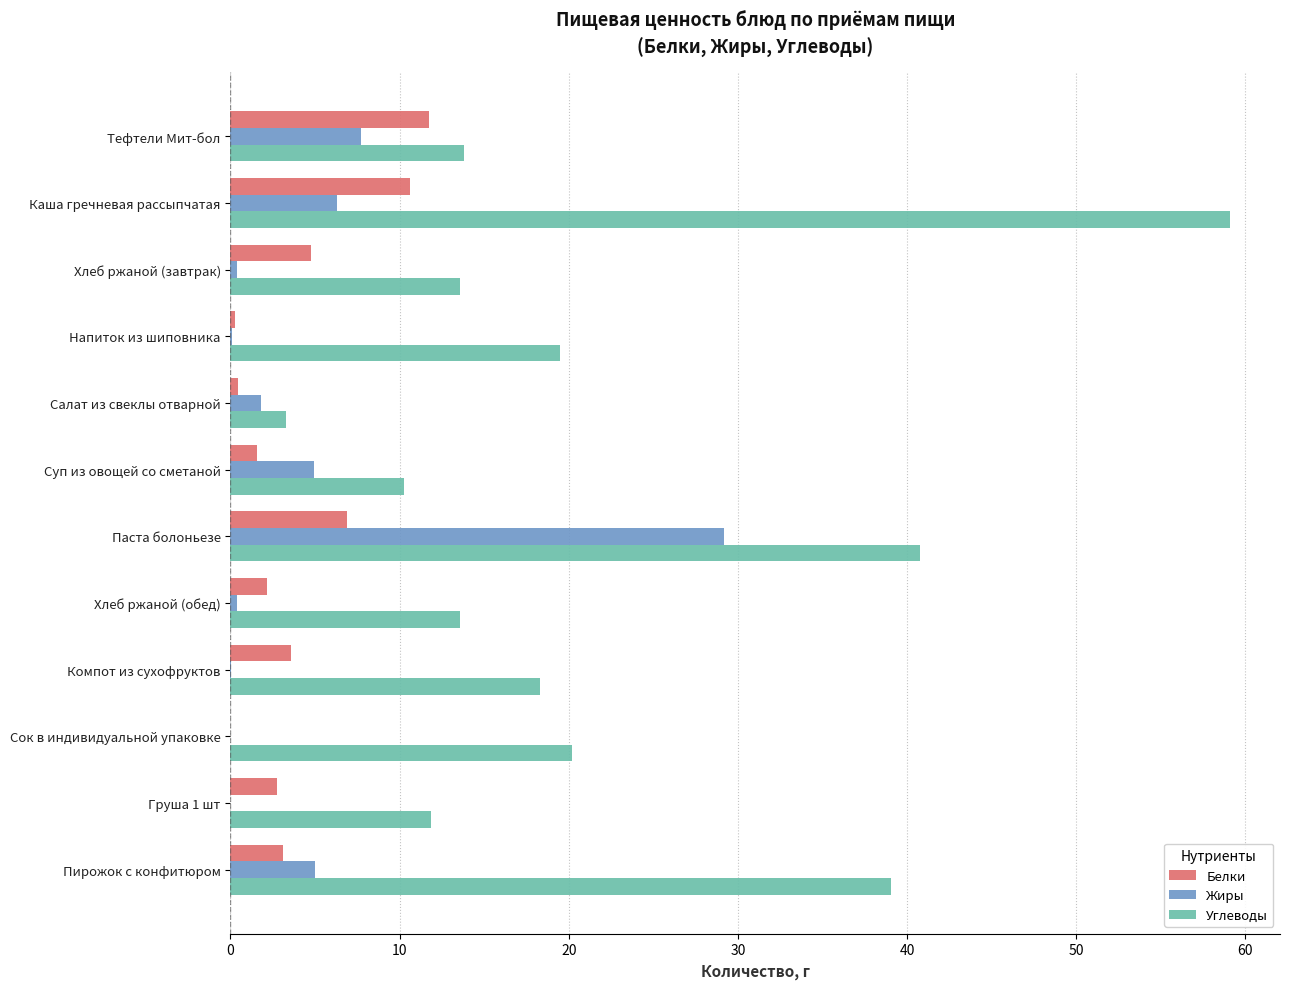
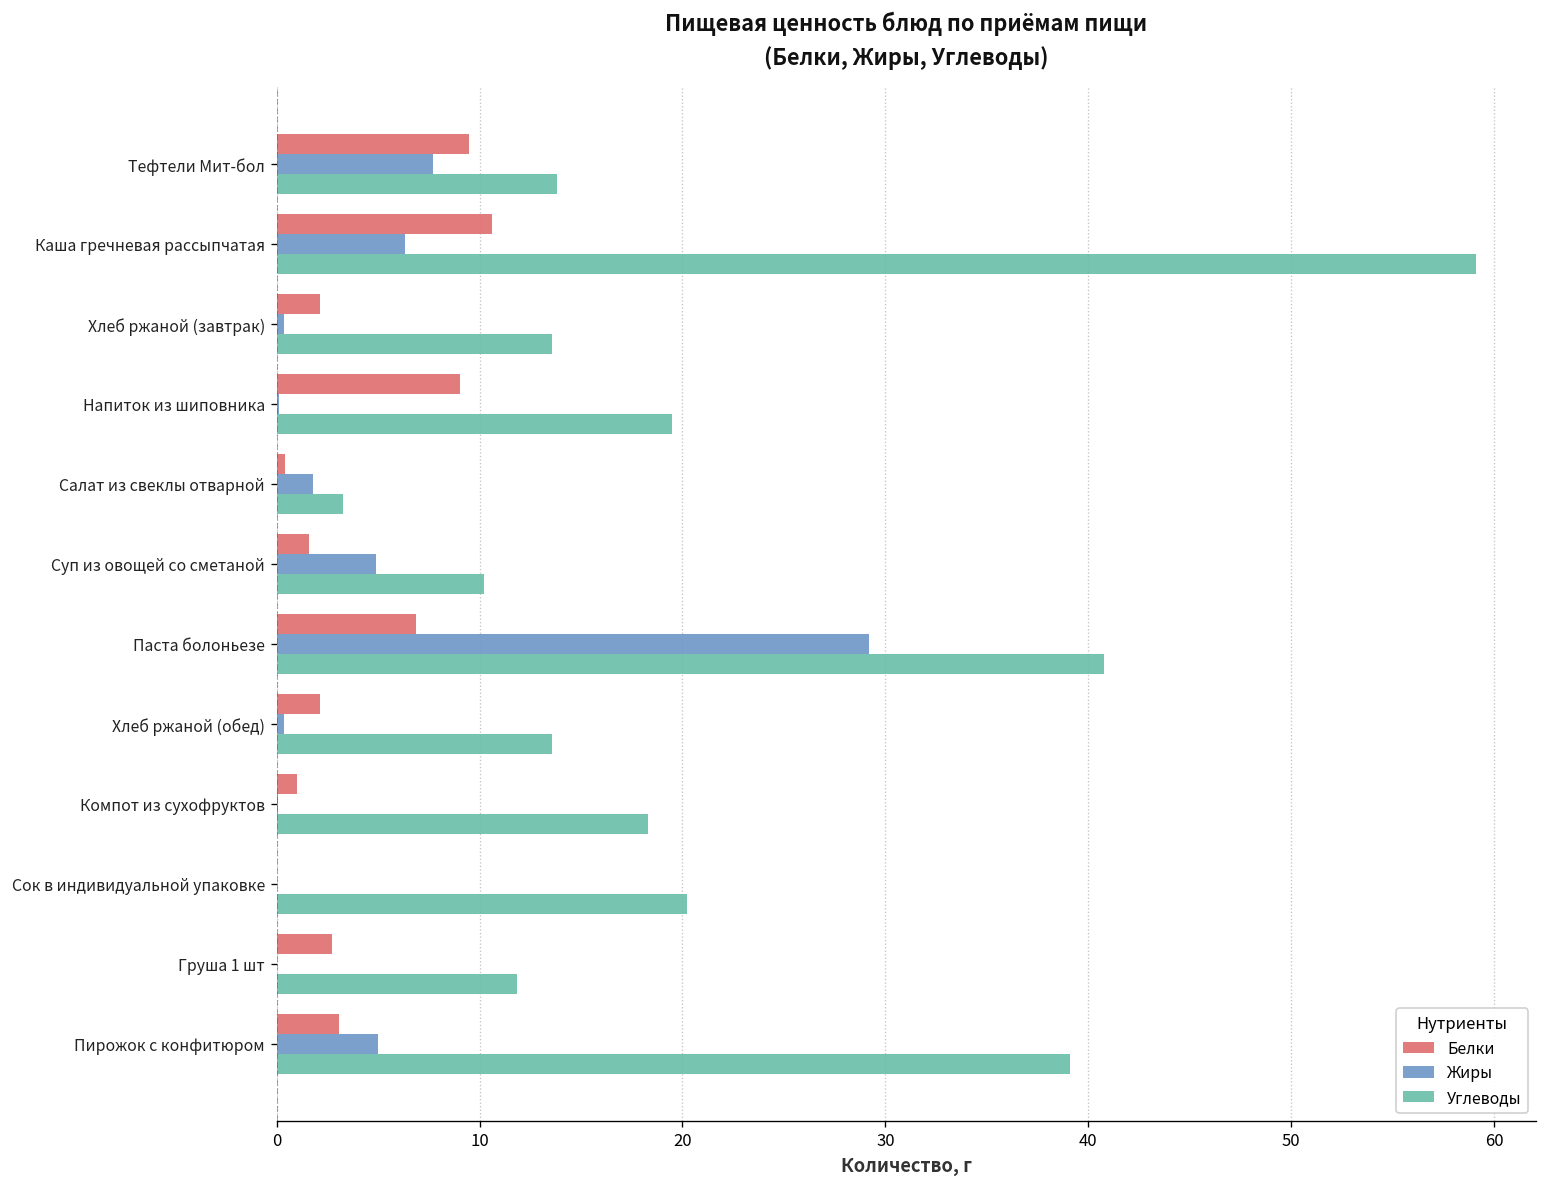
Белки, Тефтели Мит-бол: 11.7 -> 9.5
Белки, Хлеб ржаной (завтрак): 4.7 -> 2.2
Белки, Напиток из шиповника: 0.2 -> 9.0
Белки, Компот из сухофруктов: 3.6 -> 1.0
